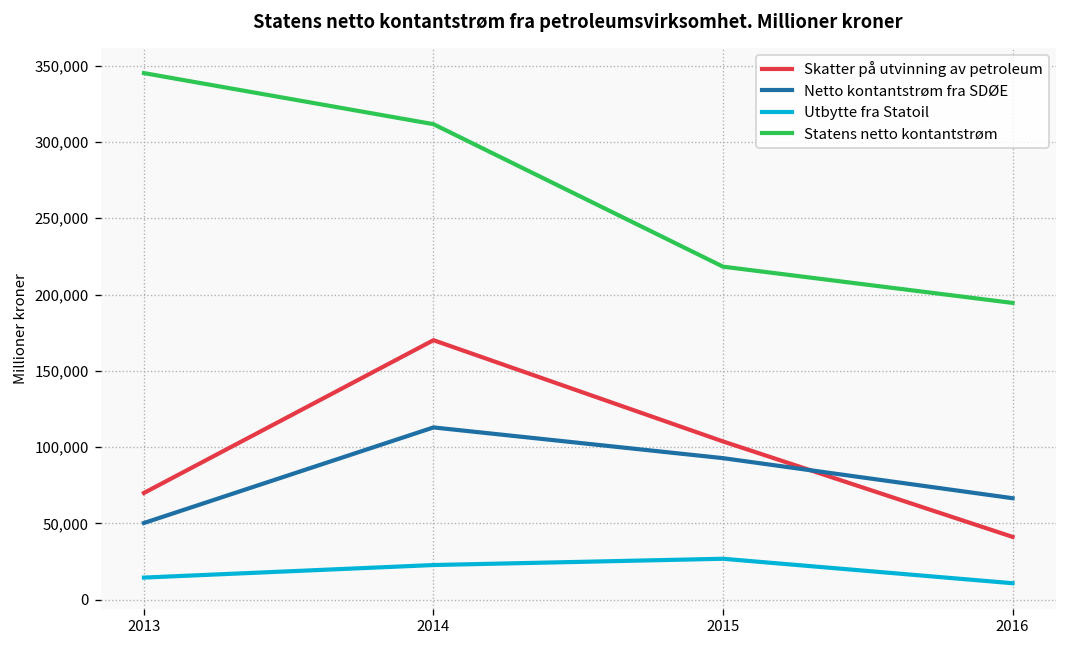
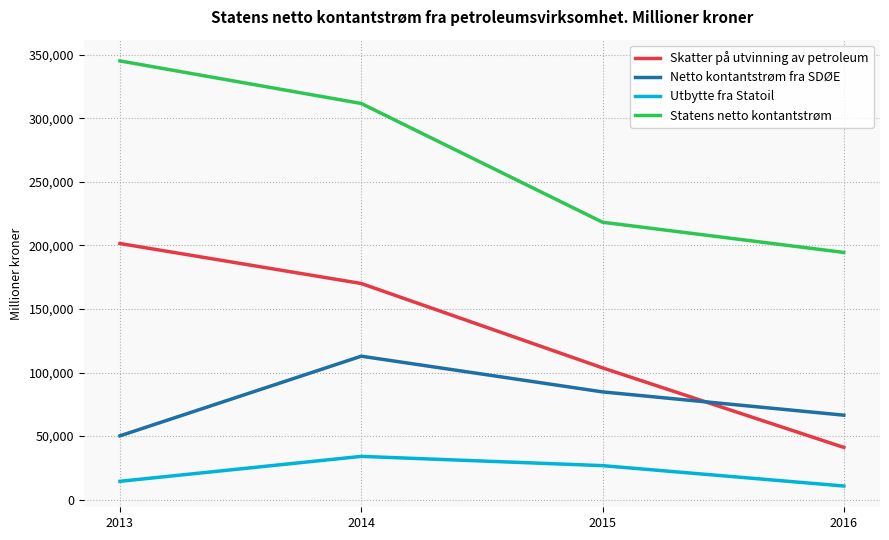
Skatter på utvinning av petroleum, 2013: 70,000 -> 202,000
Utbytte fra Statoil, 2014: 23,000 -> 34,000
Netto kontantstrøm fra SDØE, 2015: 93,000 -> 85,000
